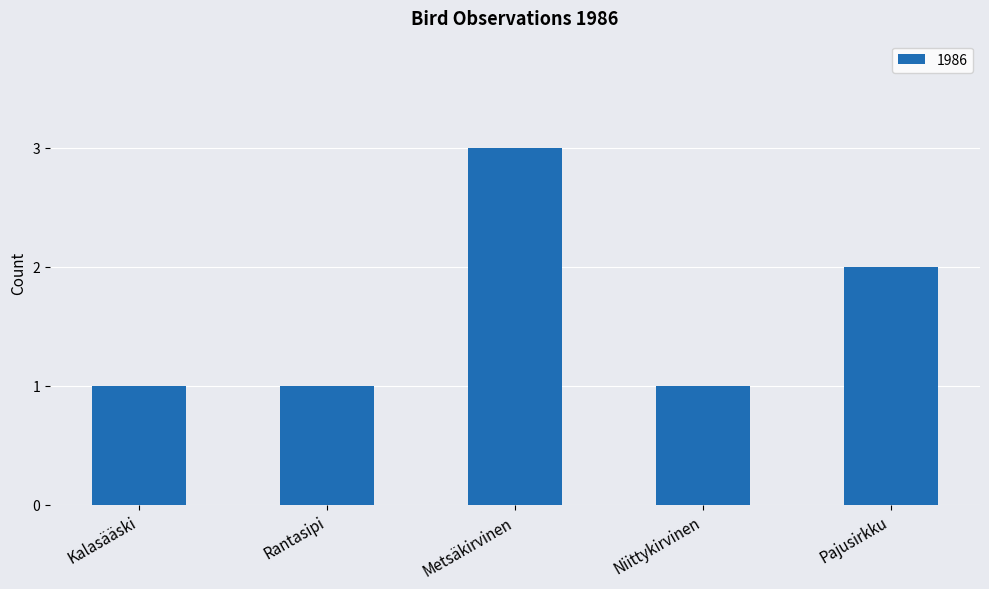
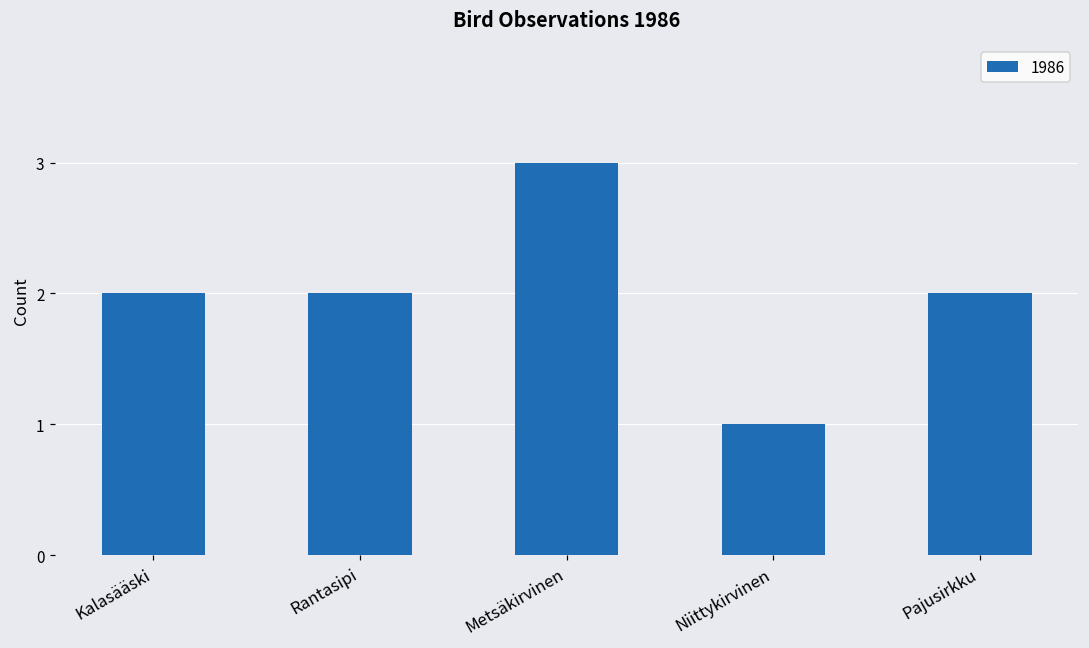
Kalasääski: 1 -> 2
Rantasipi: 1 -> 2
